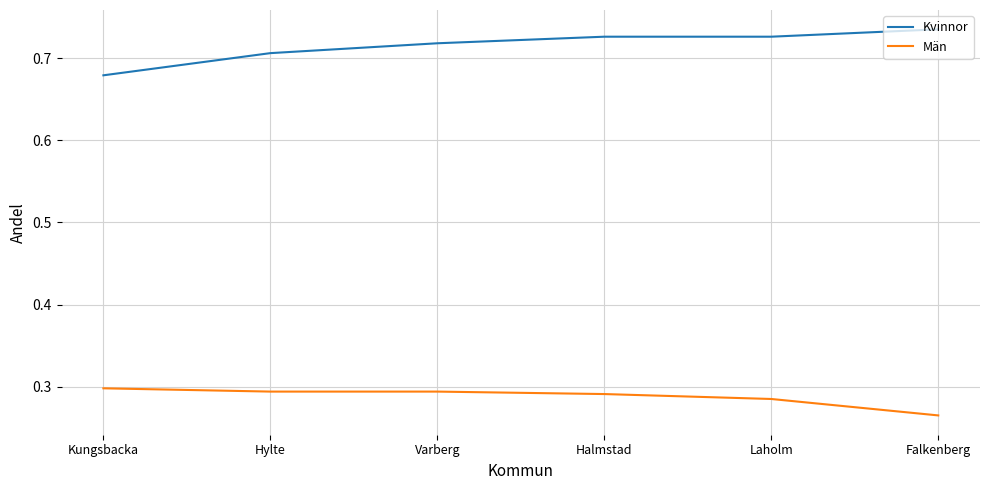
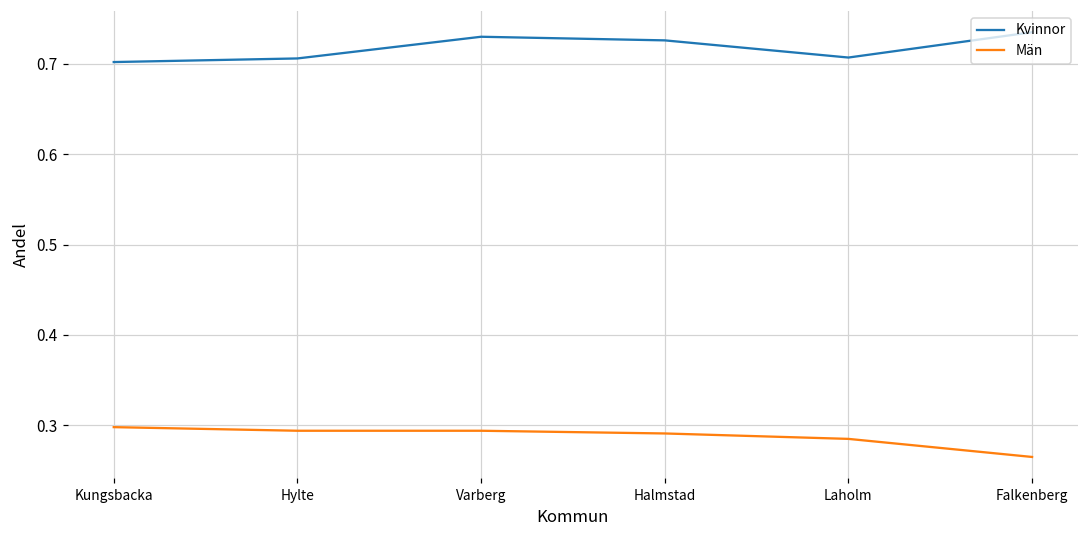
Kvinnor, Kungsbacka: 0.68 -> 0.70
Kvinnor, Varberg: 0.72 -> 0.73
Kvinnor, Laholm: 0.73 -> 0.71
